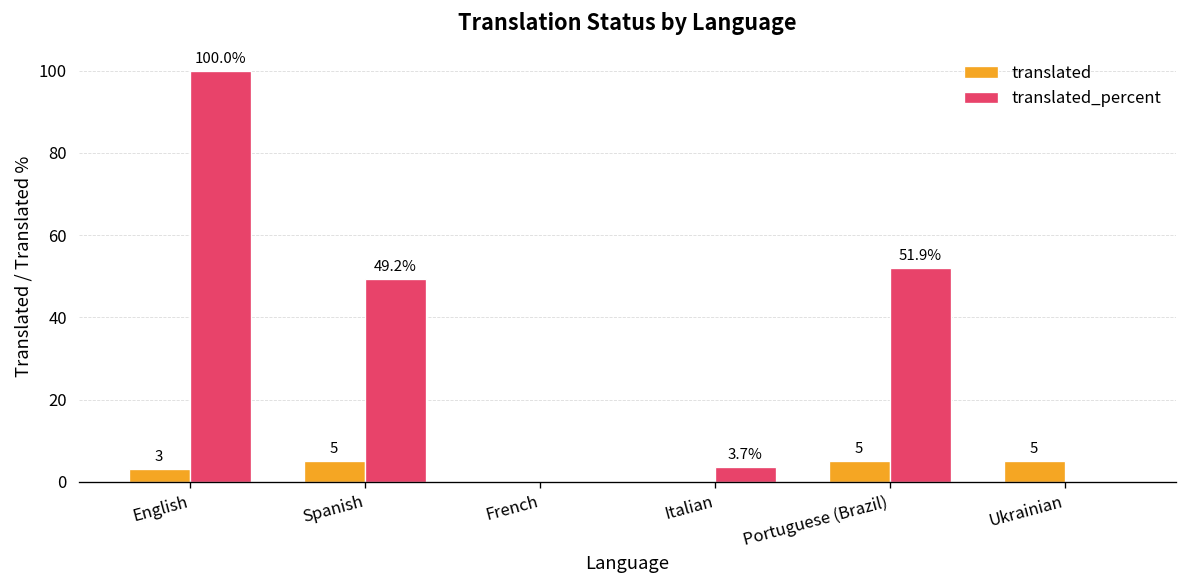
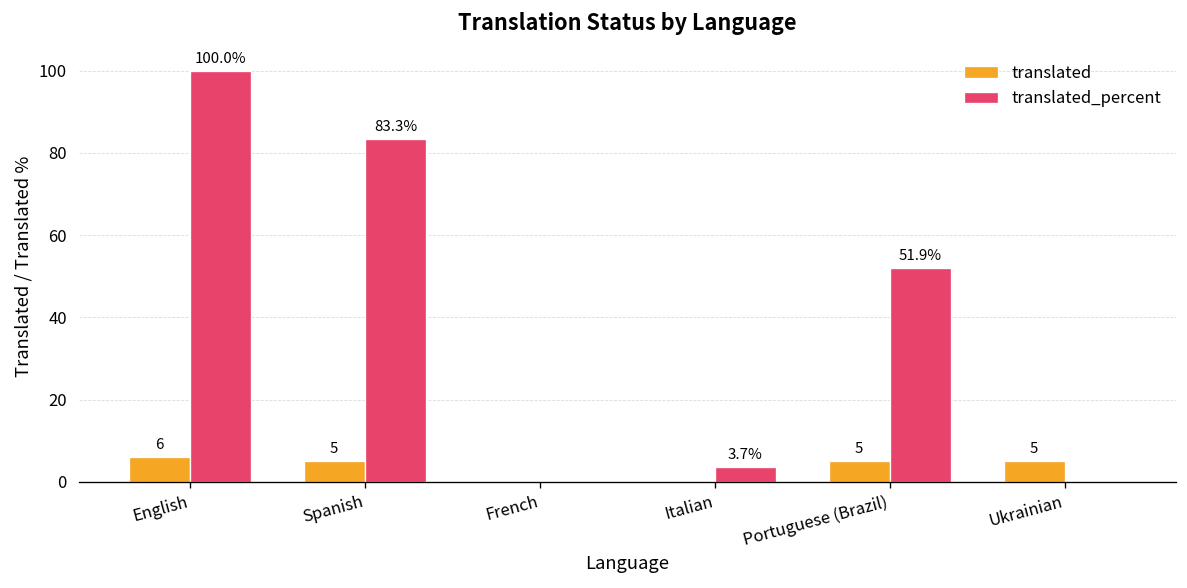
translated, English: 3 -> 6
translated_percent, Spanish: 49.2% -> 83.3%
